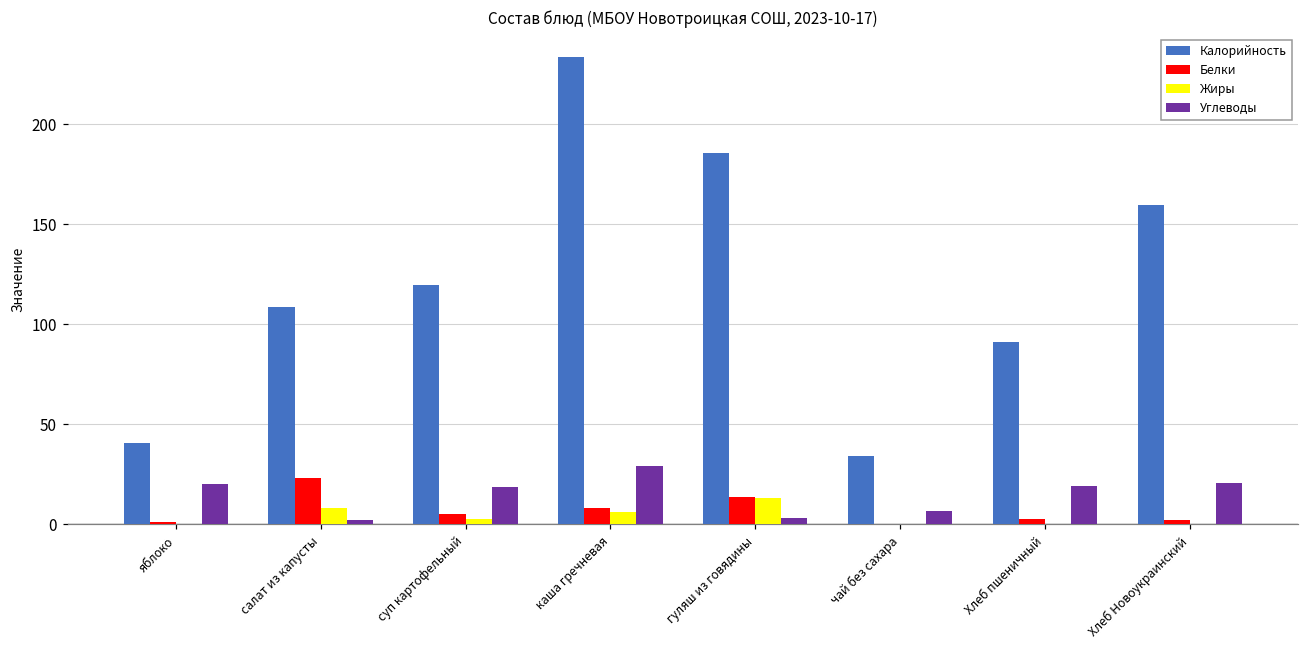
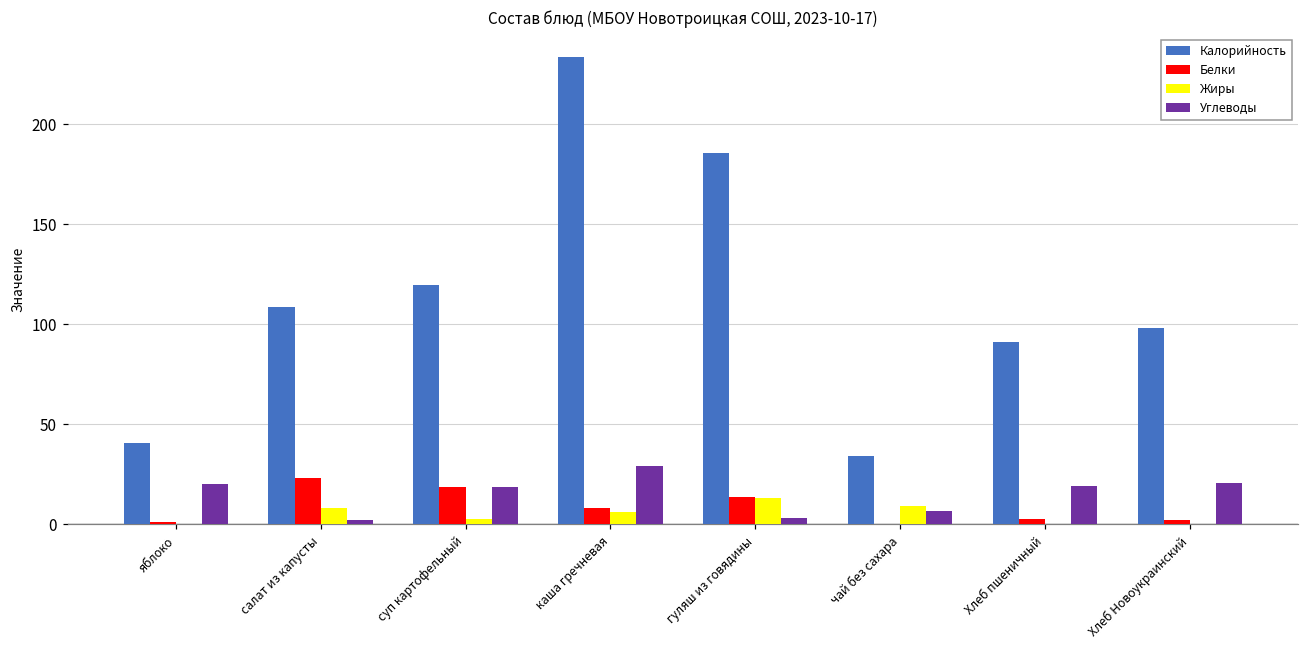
Белки, суп картофельный: 5 -> 19
Жиры, чай без сахара: 0 -> 9
Калорийность, Хлеб Новоукраинский: 160 -> 98
